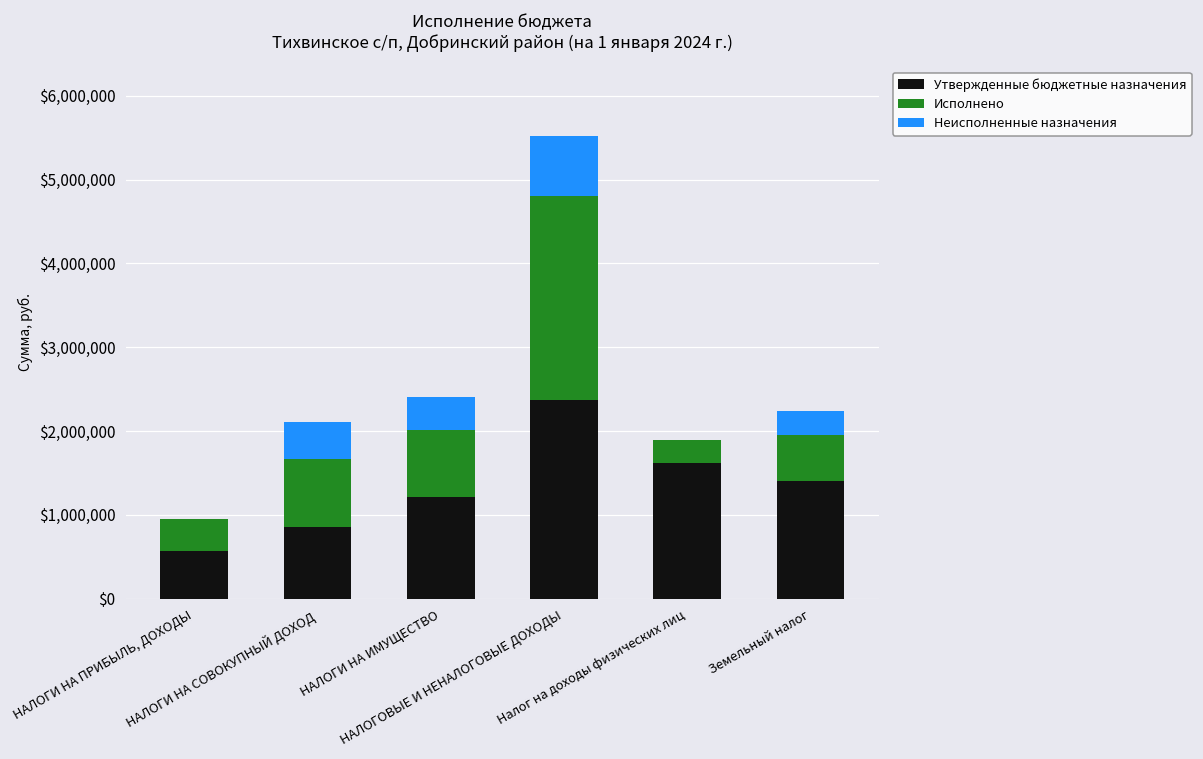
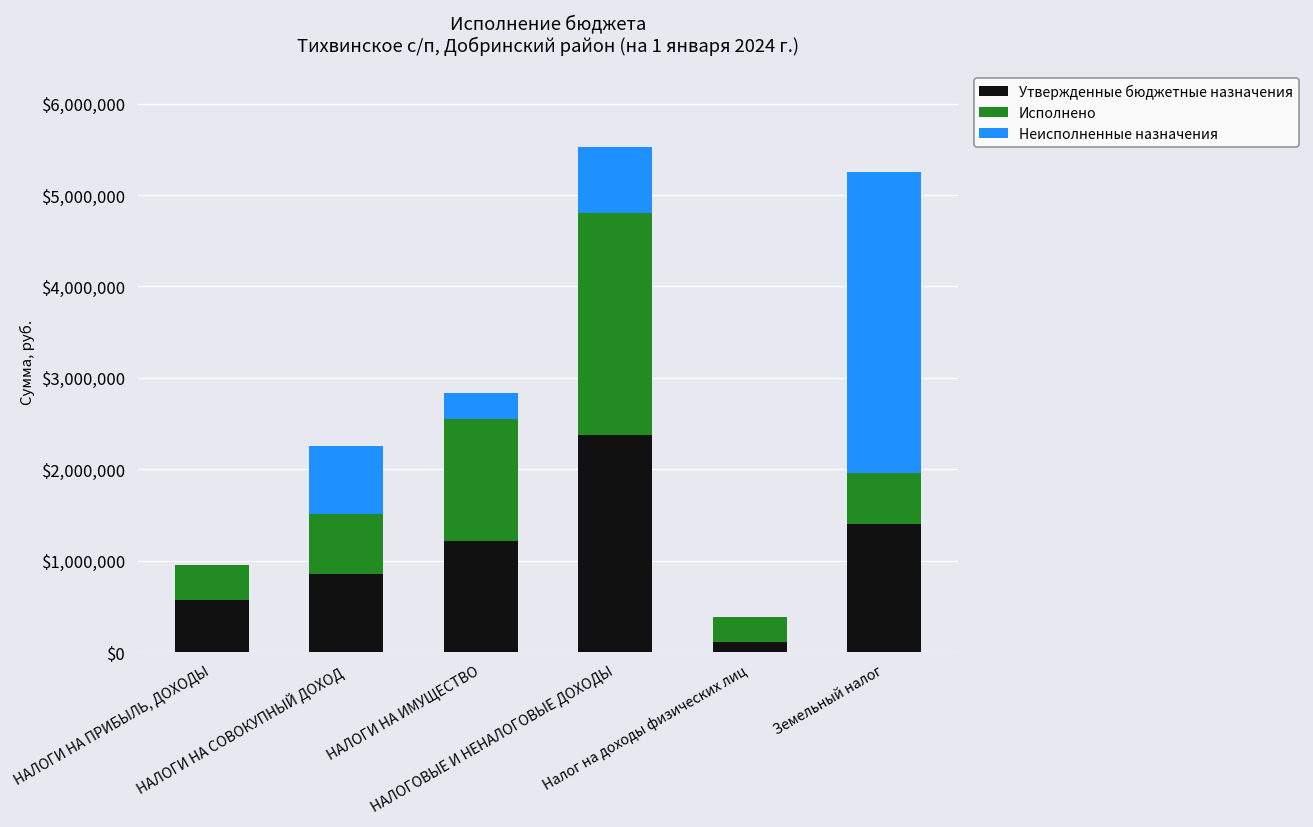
Исполнено, НАЛОГИ НА СОВОКУПНЫЙ ДОХОД: $800,000 -> $700,000
Неисполненные назначения, НАЛОГИ НА СОВОКУПНЫЙ ДОХОД: $400,000 -> $800,000
Исполнено, НАЛОГИ НА ИМУЩЕСТВО: $800,000 -> $1,300,000
Неисполненные назначения, НАЛОГИ НА ИМУЩЕСТВО: $400,000 -> $300,000
Утвержденные бюджетные назначения, Налог на доходы физических лиц: $1,600,000 -> $100,000
Неисполненные назначения, Земельный налог: $300,000 -> $3,300,000
